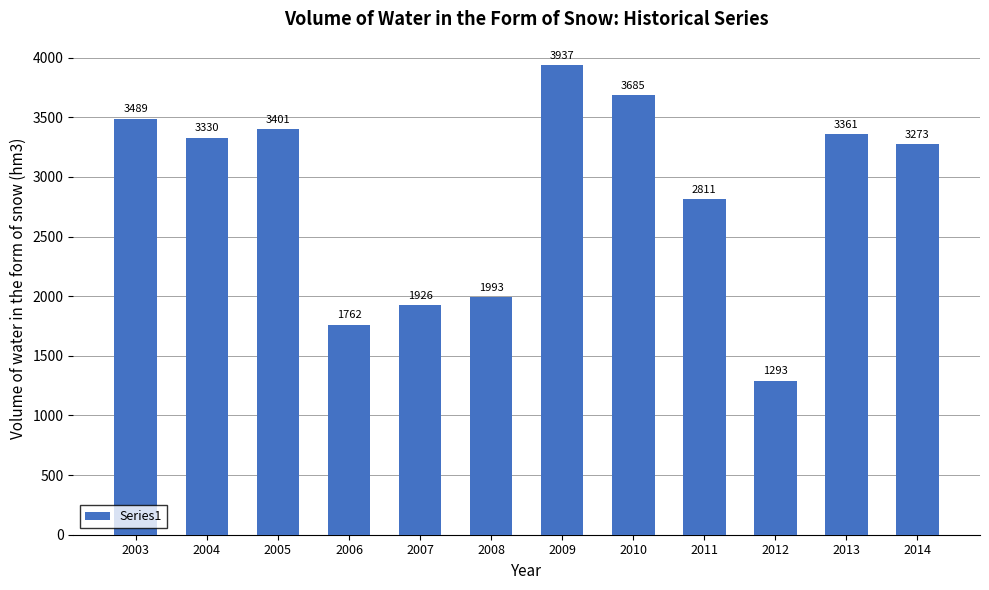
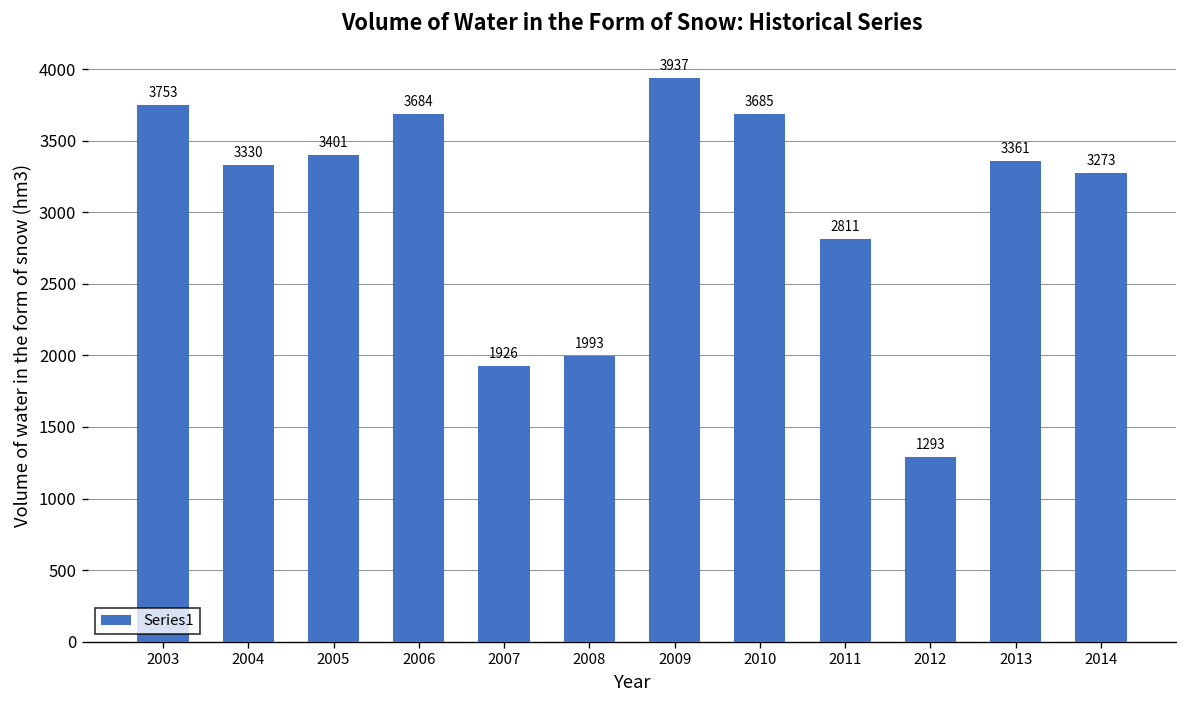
2003: 3489 -> 3753
2006: 1762 -> 3684
